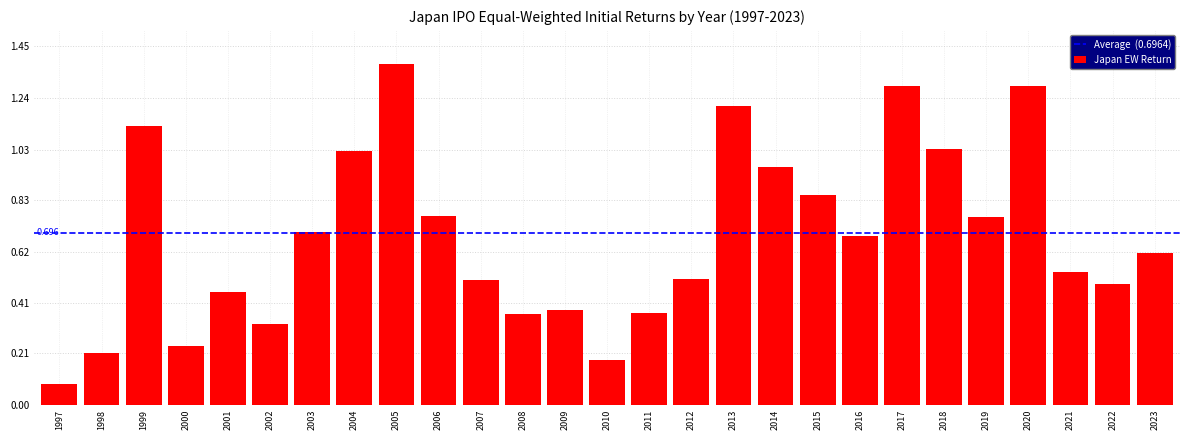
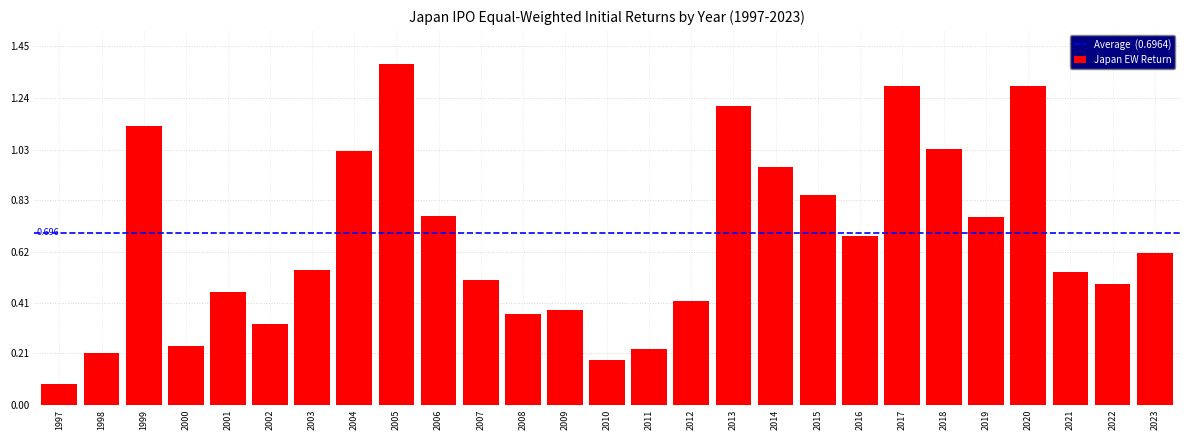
2003: 0.70 -> 0.54
2011: 0.37 -> 0.23
2012: 0.51 -> 0.42
